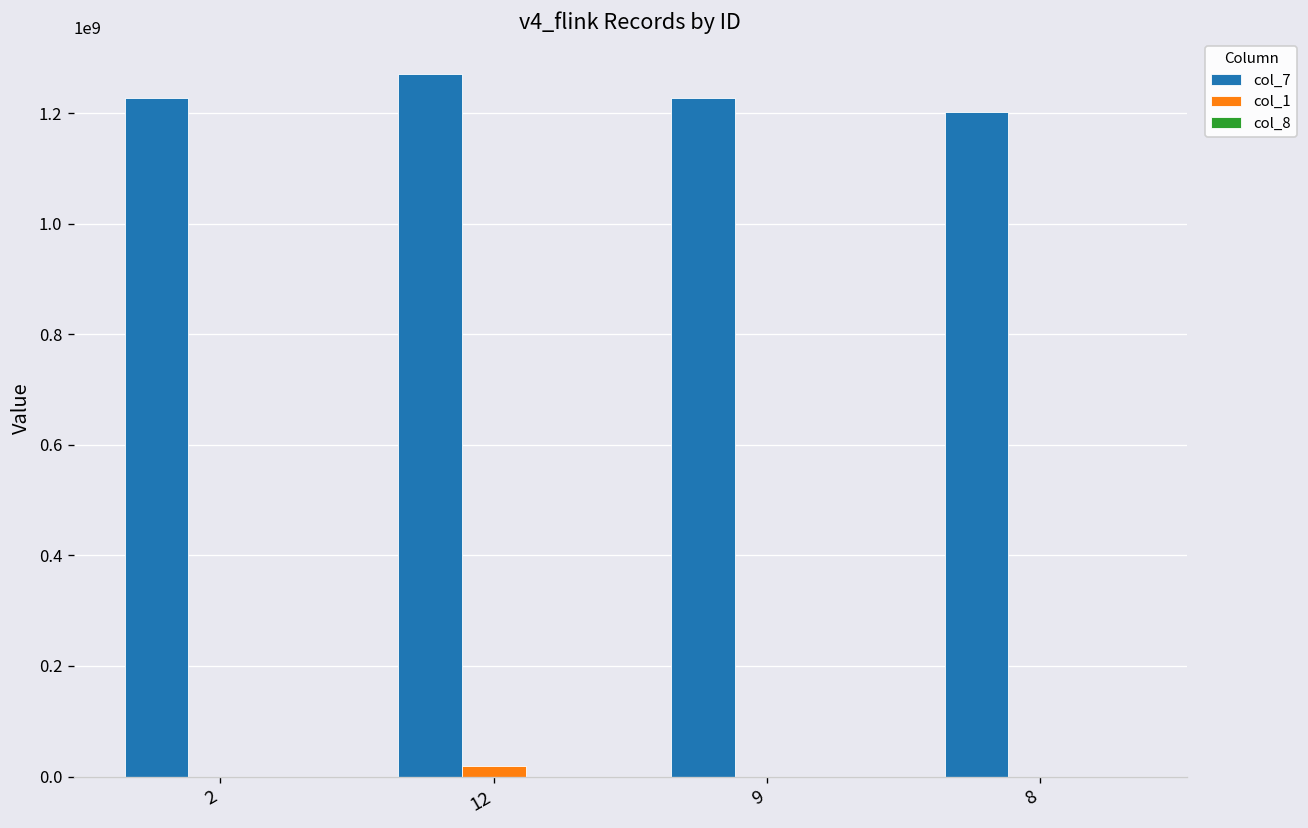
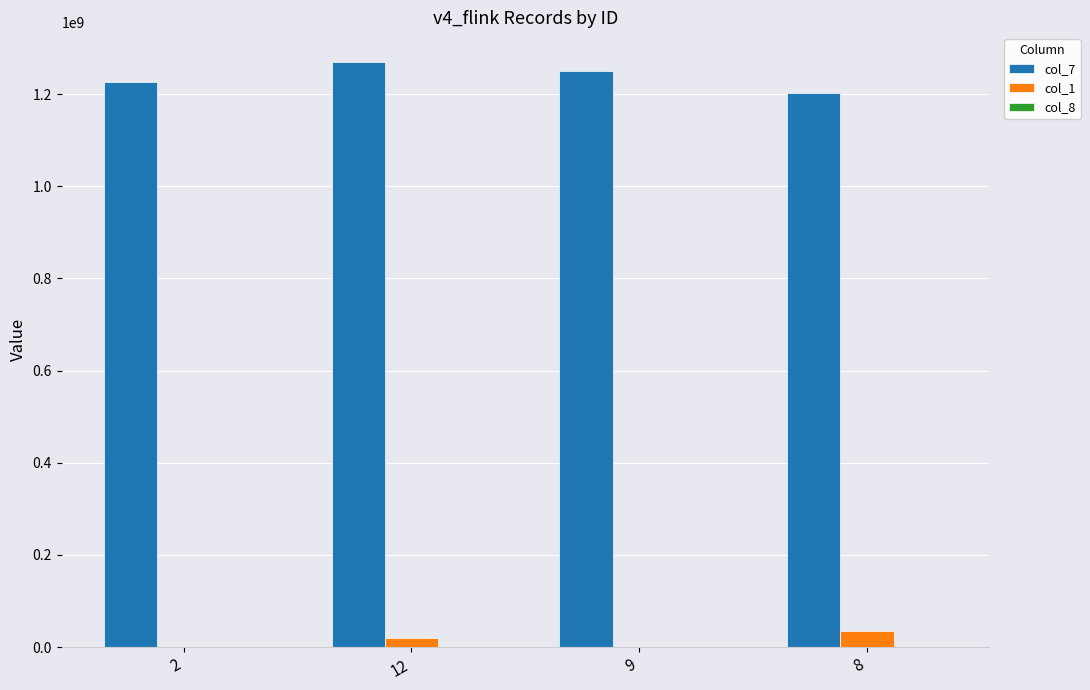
col_7, 9: 1230000000 -> 1250000000
col_1, 8: 0 -> 40000000
